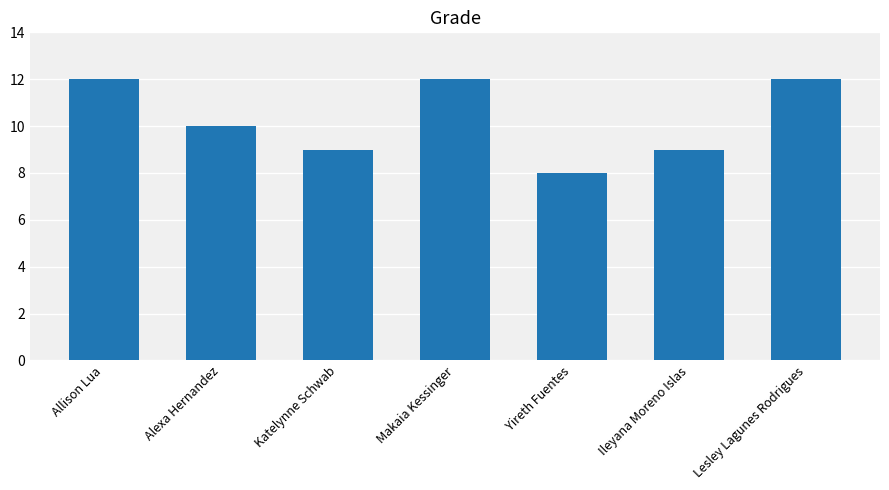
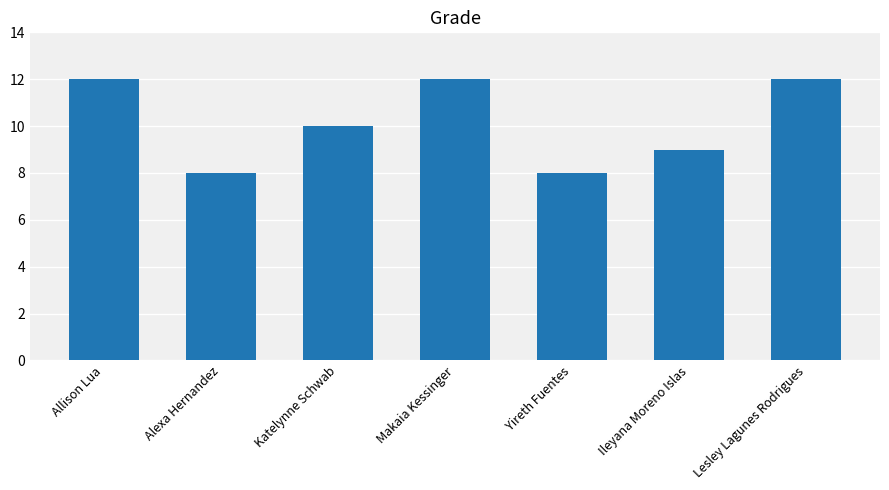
Alexa Hernandez: 10 -> 8
Katelynne Schwab: 9 -> 10
